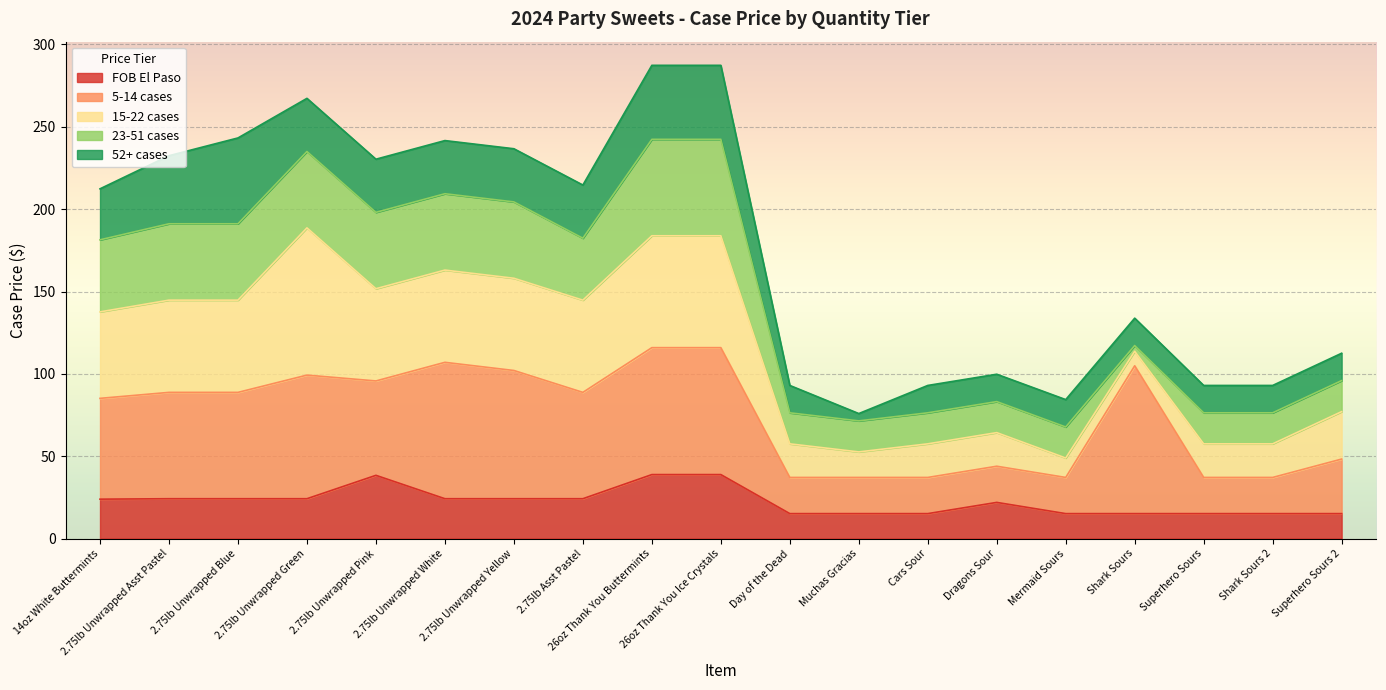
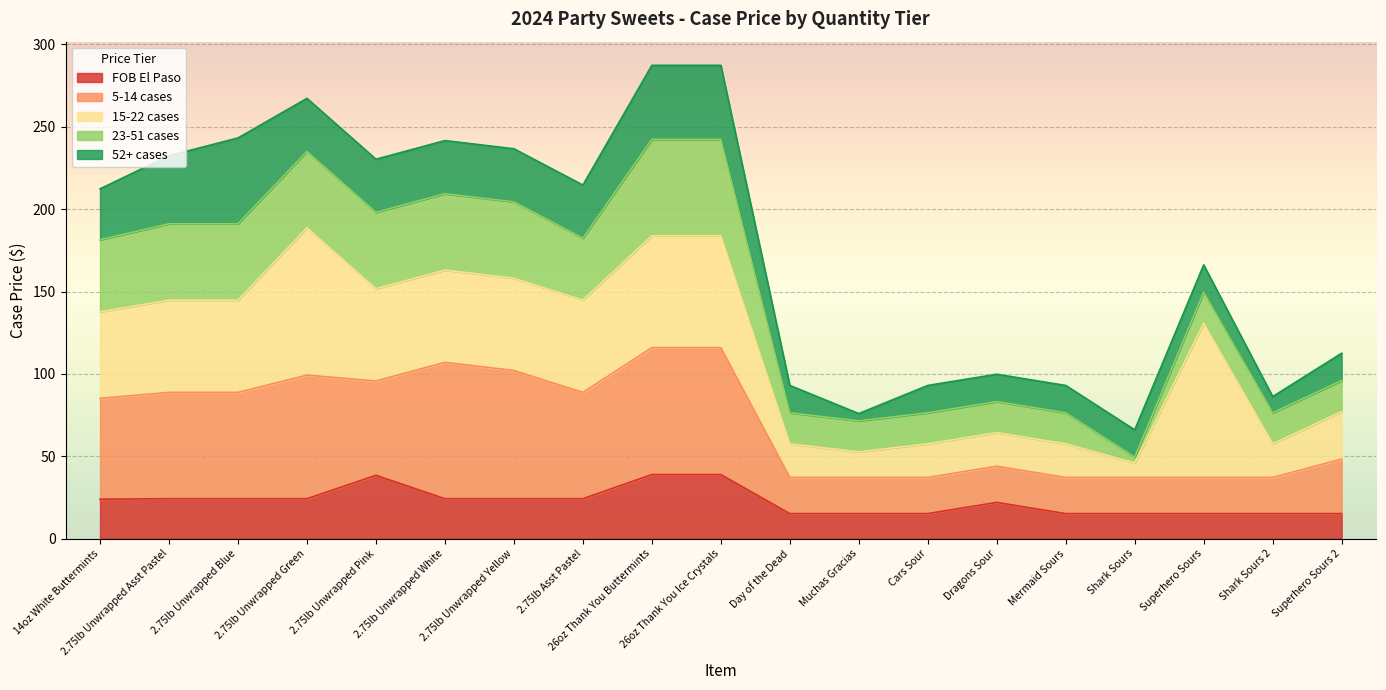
15-22 cases, Mermaid Sours: 12 -> 20
5-14 cases, Shark Sours: 90 -> 22
15-22 cases, Superhero Sours: 20 -> 94
52+ cases, Shark Sours 2: 17 -> 10
